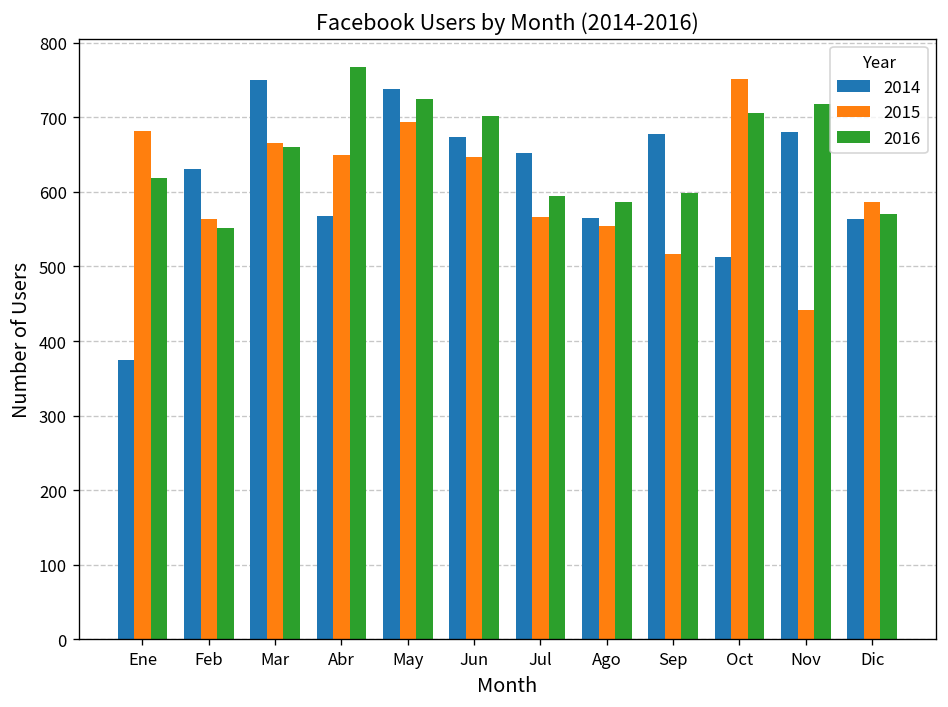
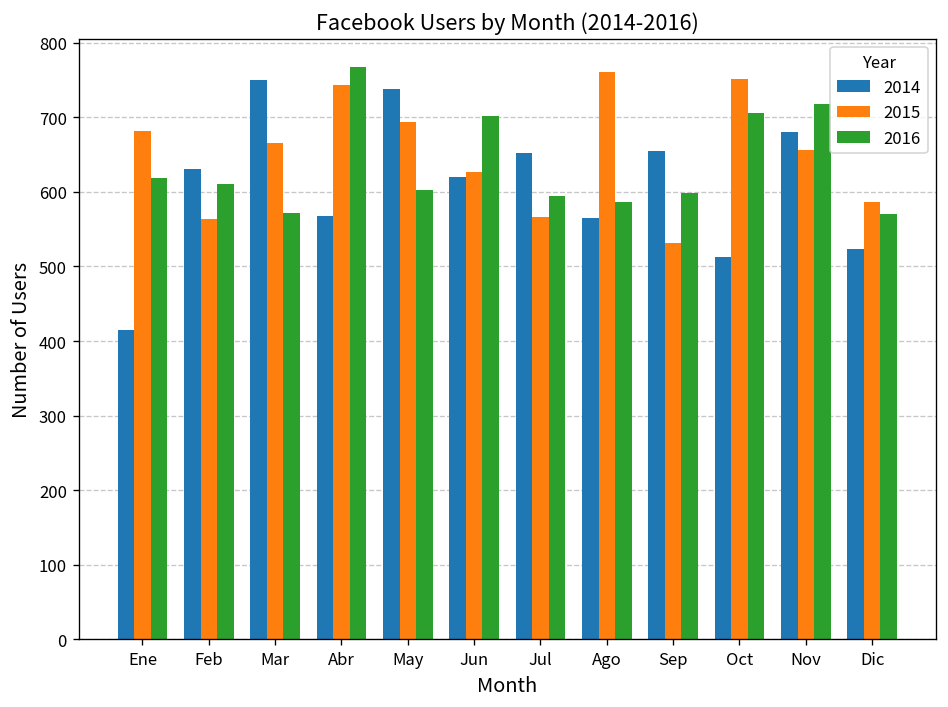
2014, Ene: 380 -> 420
2016, Feb: 550 -> 610
2016, Mar: 660 -> 570
2015, Abr: 650 -> 740
2016, May: 720 -> 600
2014, Jun: 670 -> 620
2015, Jun: 650 -> 630
2015, Ago: 550 -> 760
2014, Sep: 680 -> 660
2015, Sep: 520 -> 530
2015, Nov: 440 -> 660
2014, Dic: 560 -> 520
